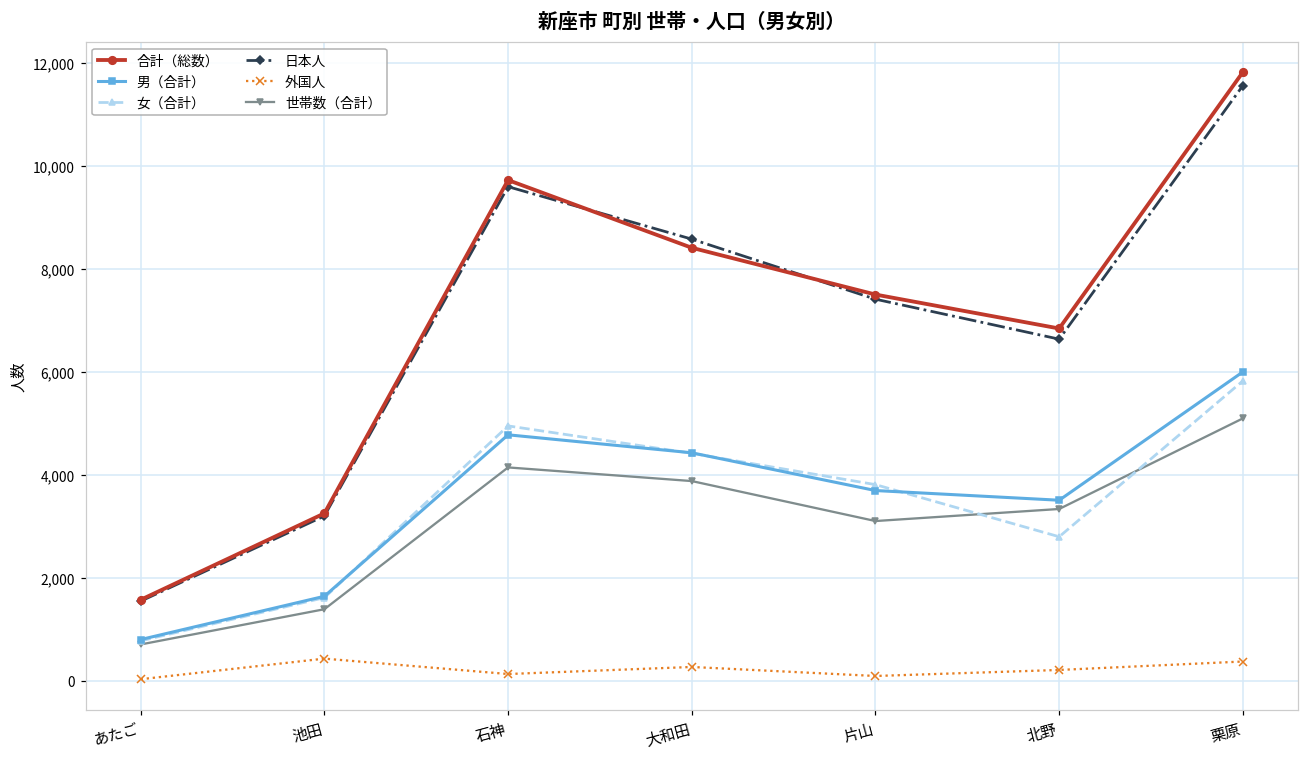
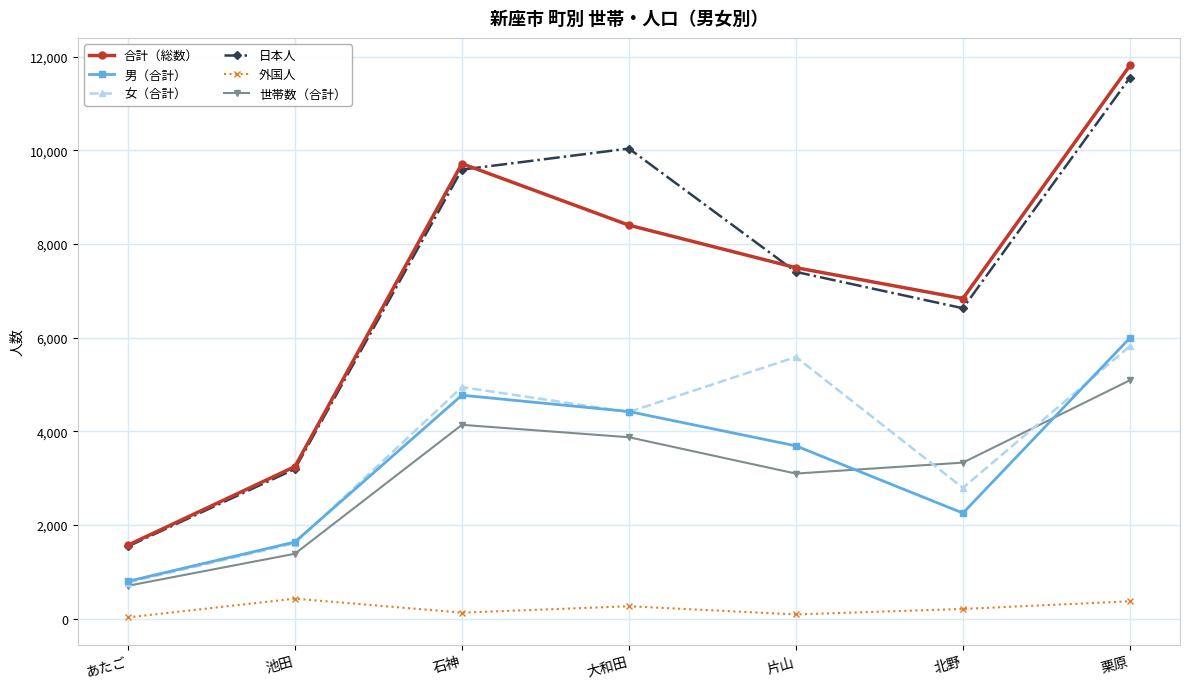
日本人, 大和田: 8,600 -> 10,000
女（合計）, 片山: 3,800 -> 5,600
男（合計）, 北野: 3,500 -> 2,300
